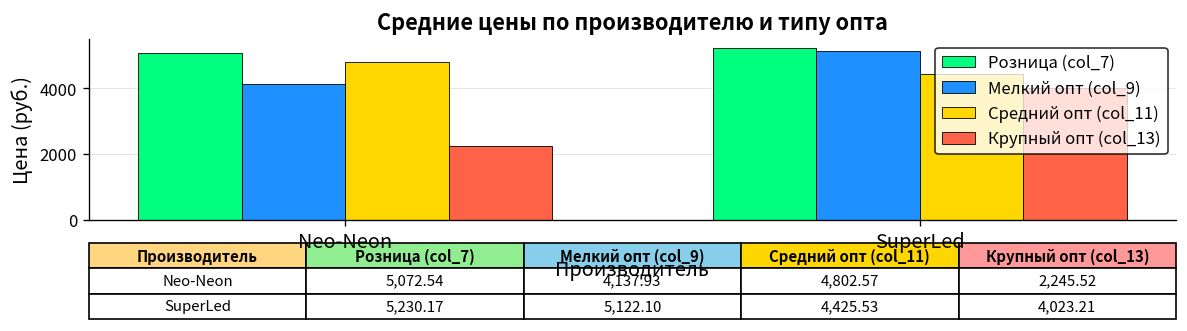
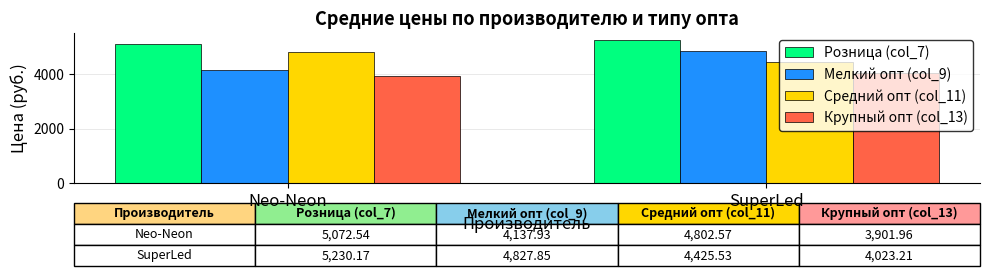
Крупный опт (col_13), Neo-Neon: 2,245.52 -> 3,901.96
Мелкий опт (col_9), SuperLed: 5,122.10 -> 4,827.85
